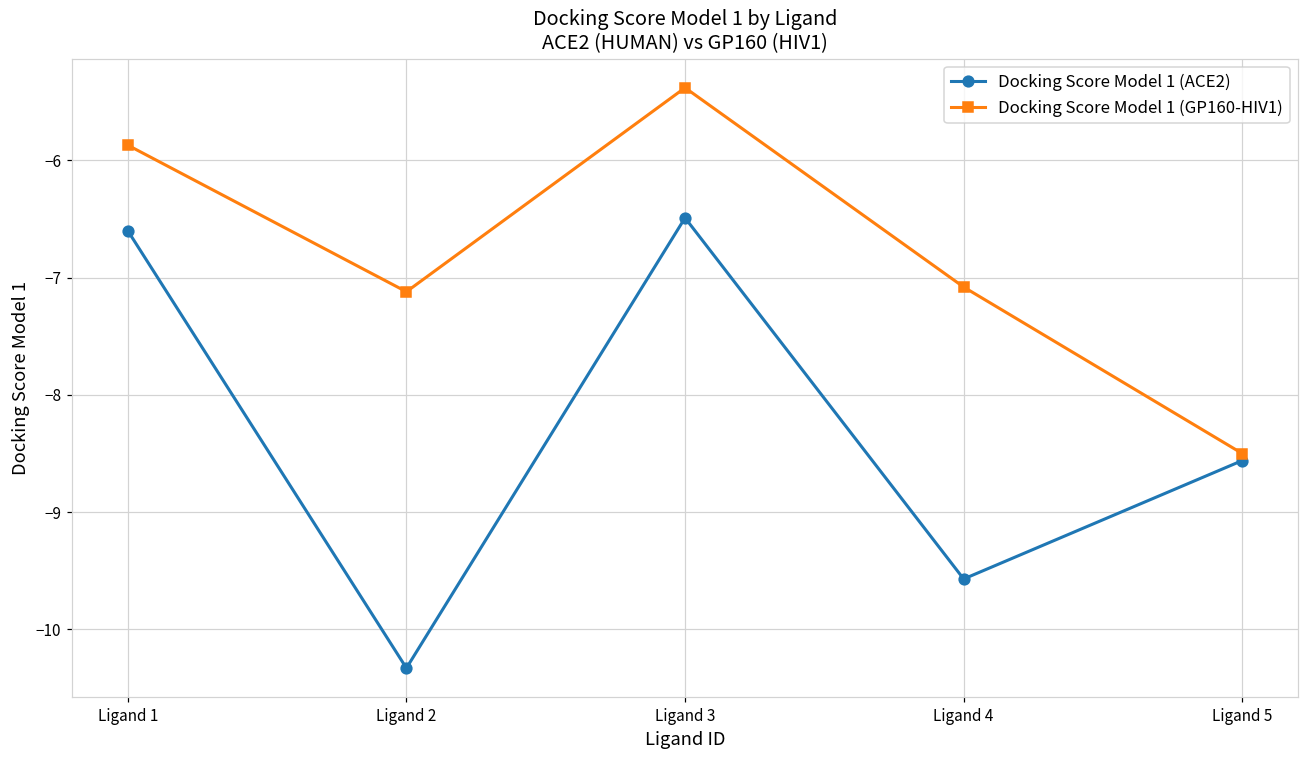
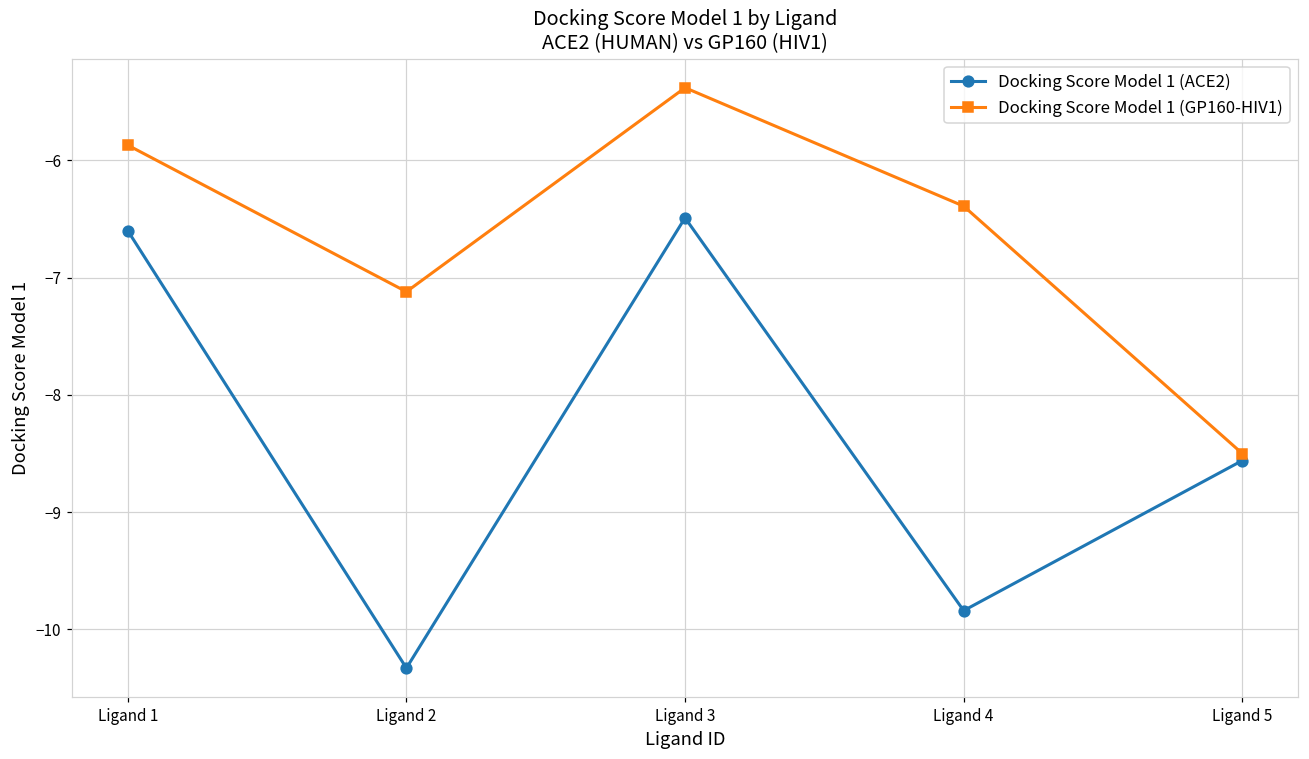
Docking Score Model 1 (ACE2), Ligand 4: -9.57 -> -9.84
Docking Score Model 1 (GP160-HIV1), Ligand 4: -7.08 -> -6.39
